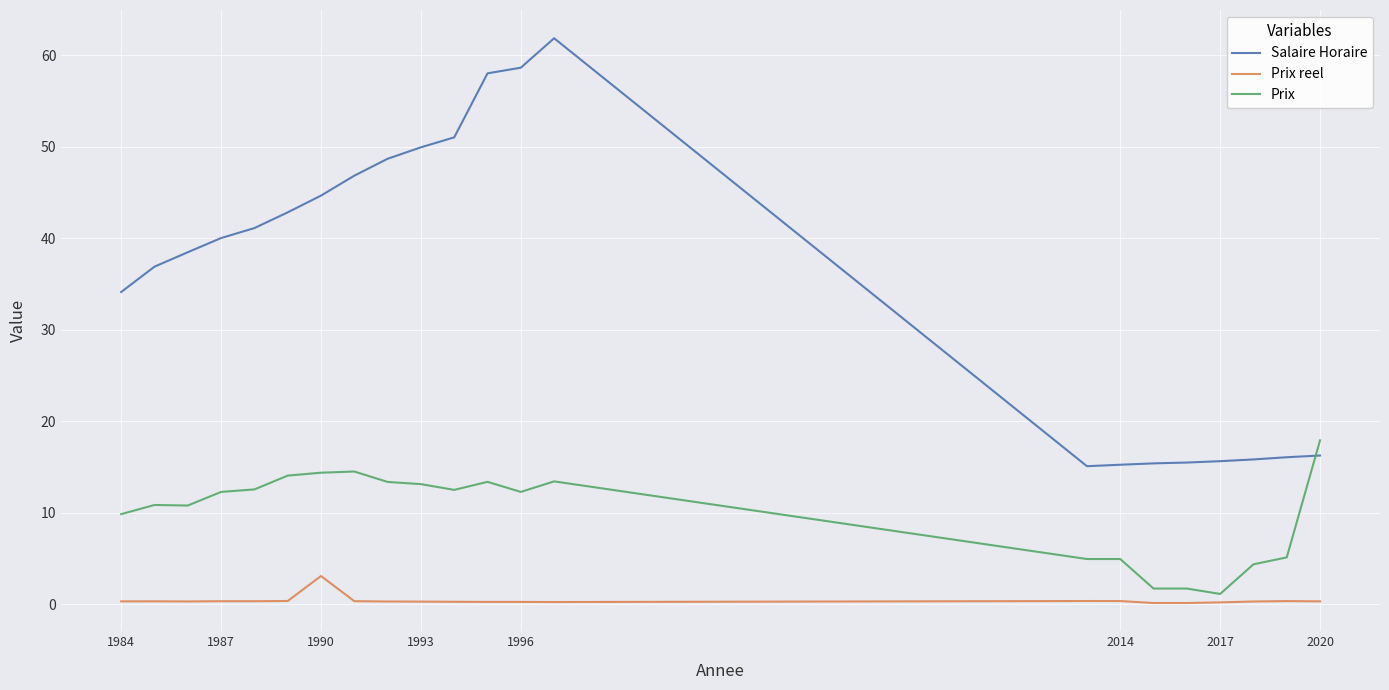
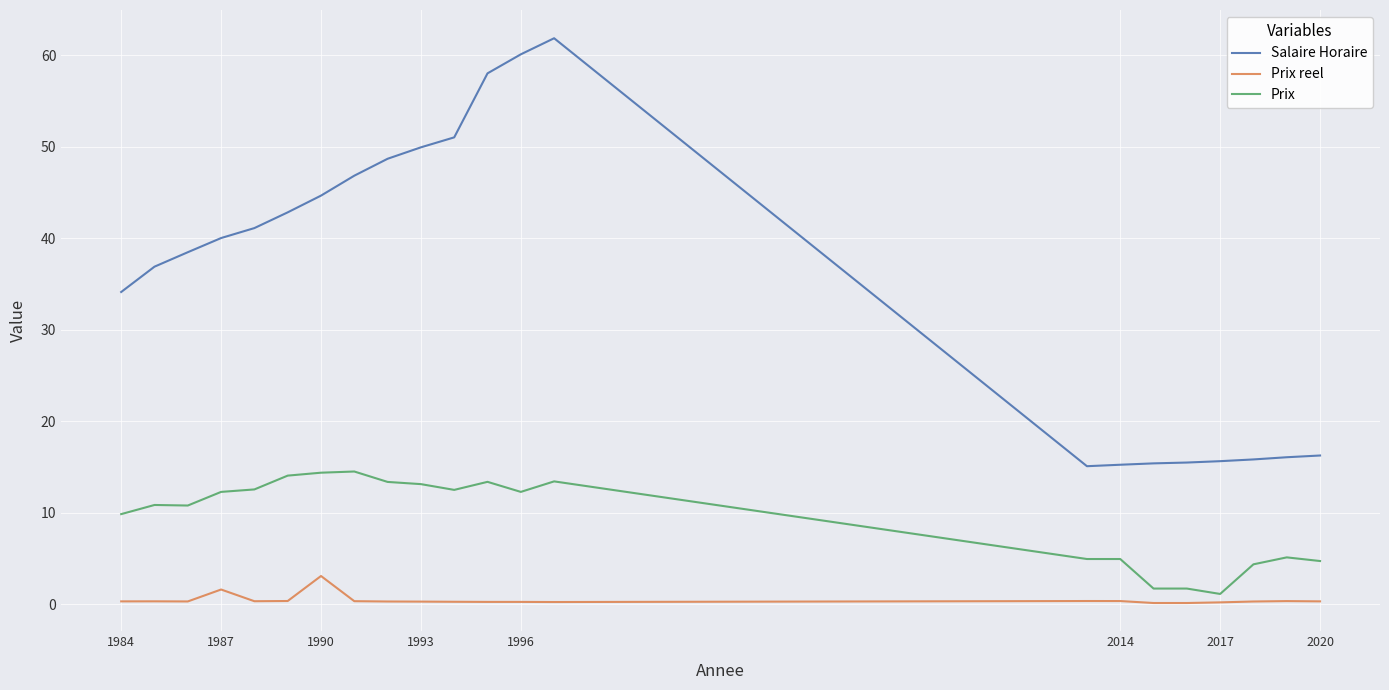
Prix reel, 1987: 0 -> 2
Salaire Horaire, 1996: 59 -> 60
Prix, 2020: 18 -> 5
